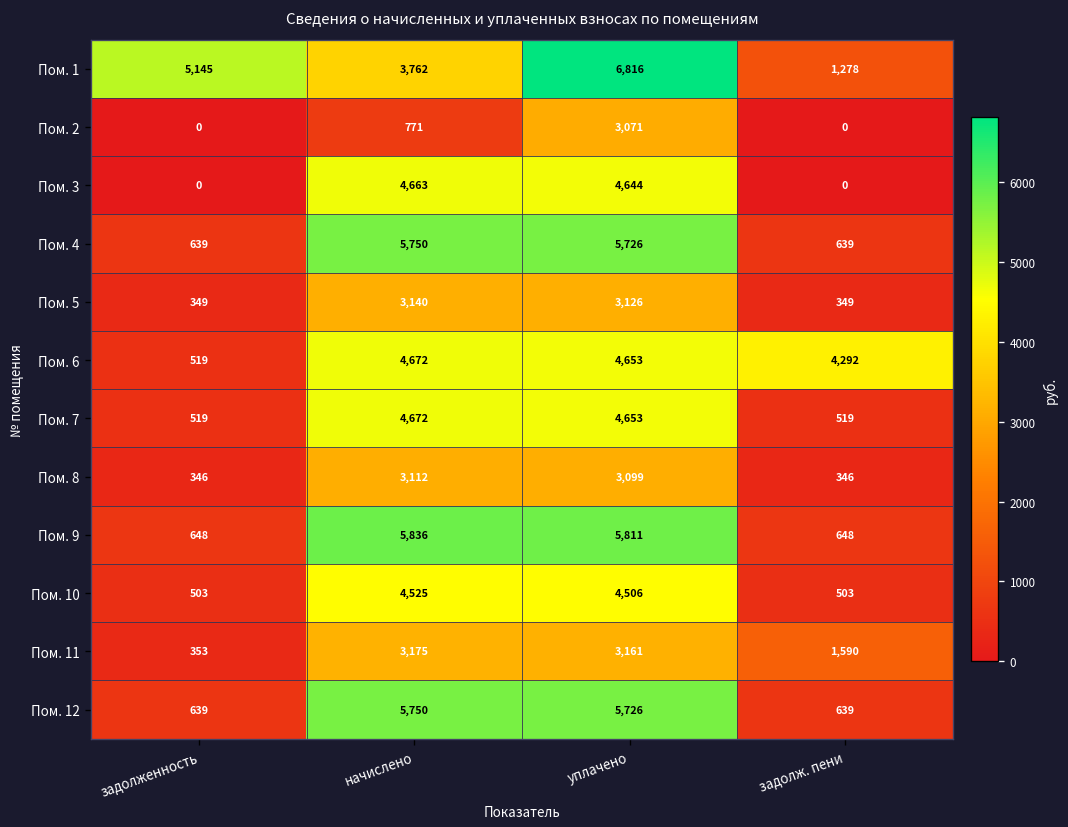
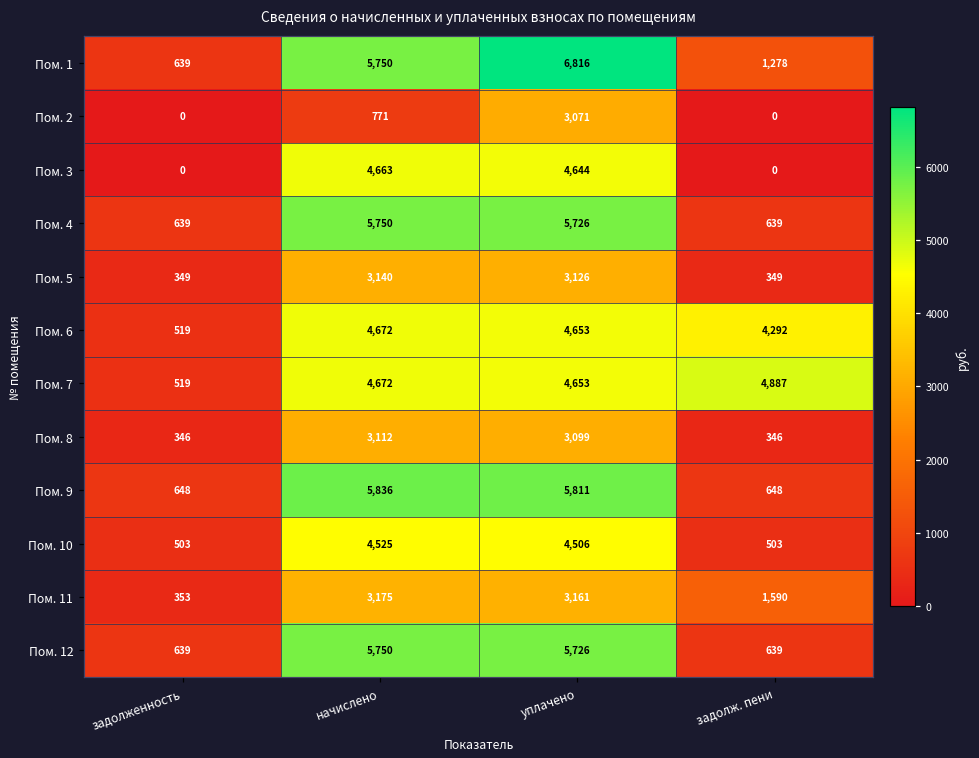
Пом. 1, задолженность: 5,145 -> 639
Пом. 1, начислено: 3,762 -> 5,750
Пом. 7, задолж. пени: 519 -> 4,887
